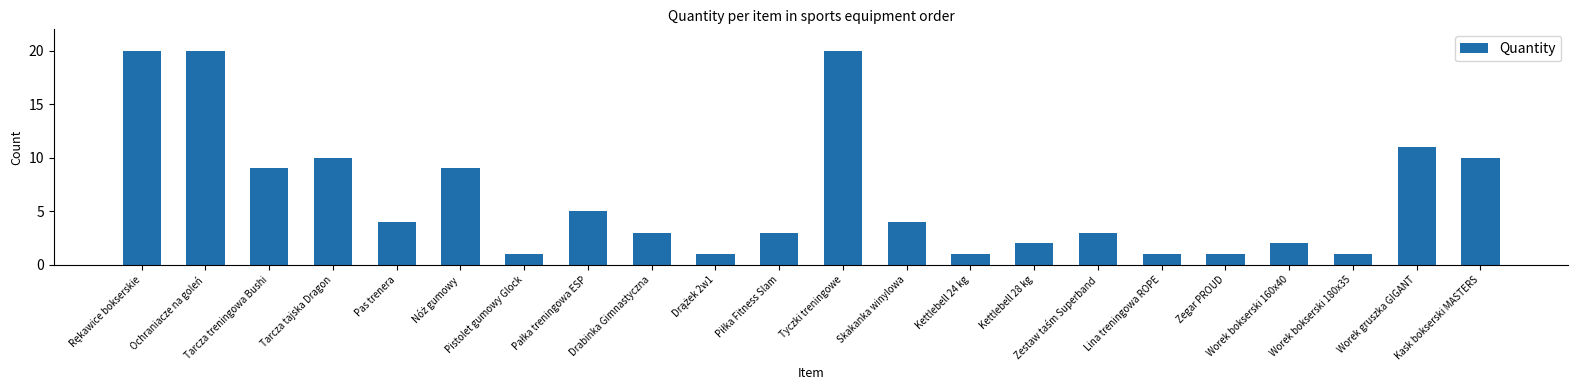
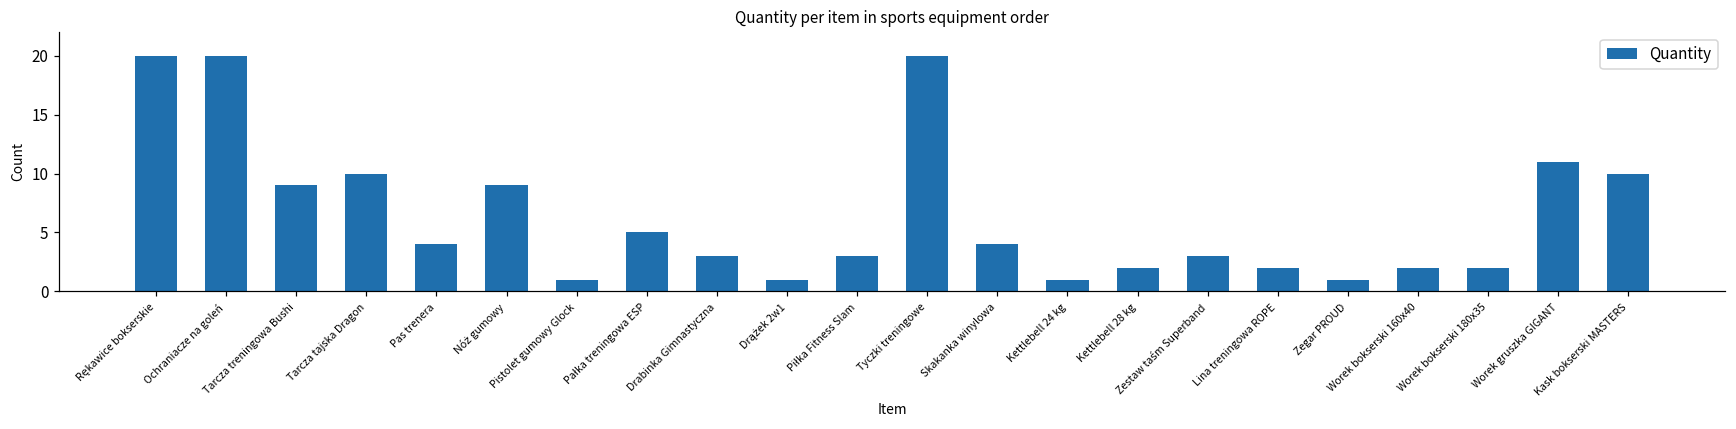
Lina treningowa ROPE: 1 -> 2
Worek bokserski 180x35: 1 -> 2
